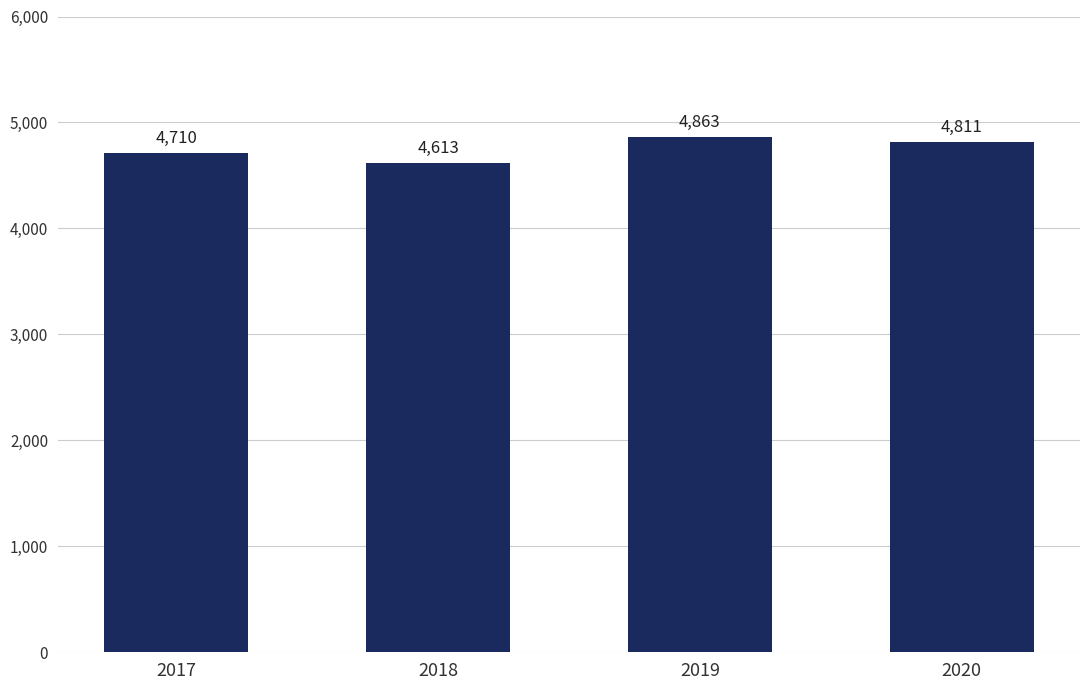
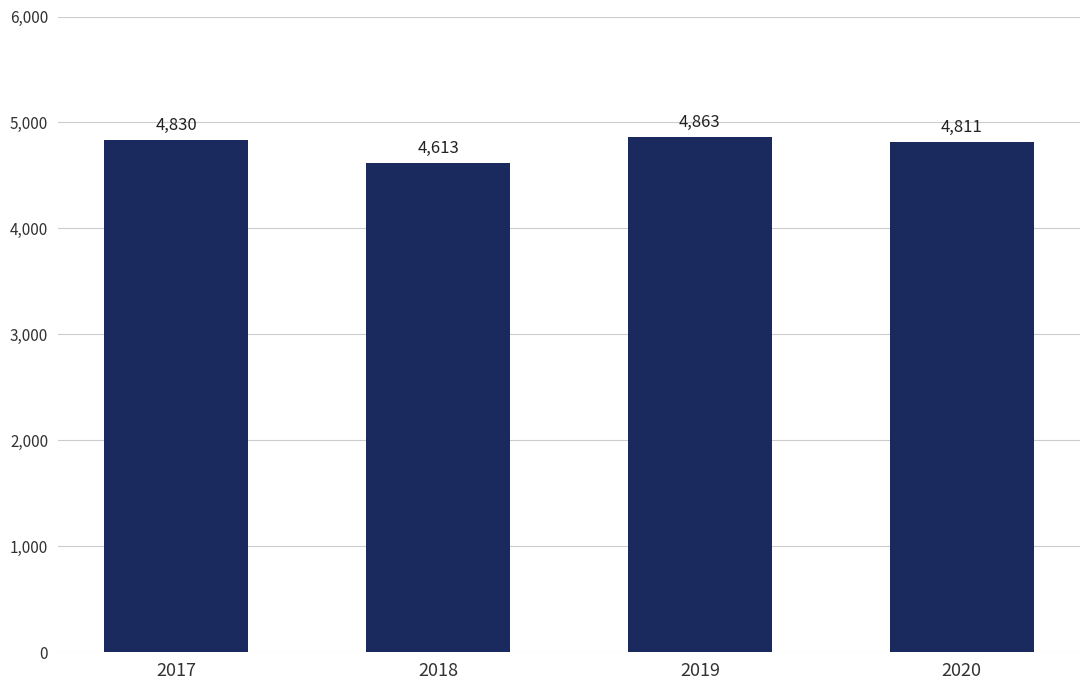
2017: 4,710 -> 4,830
